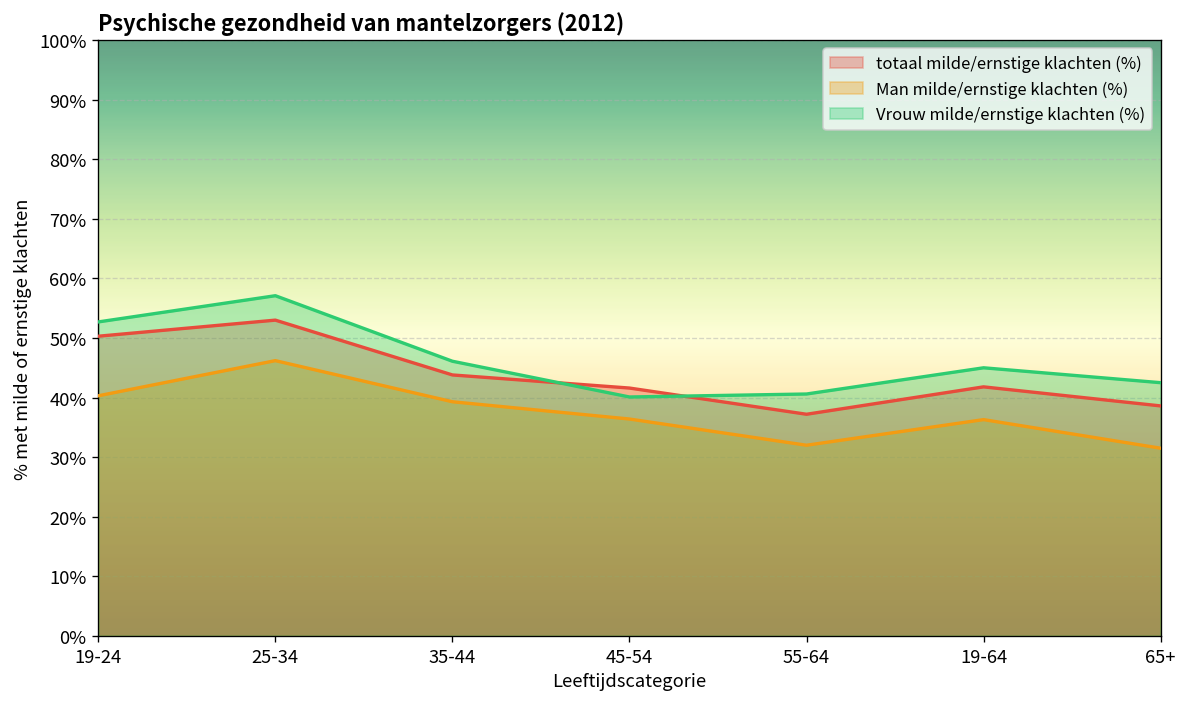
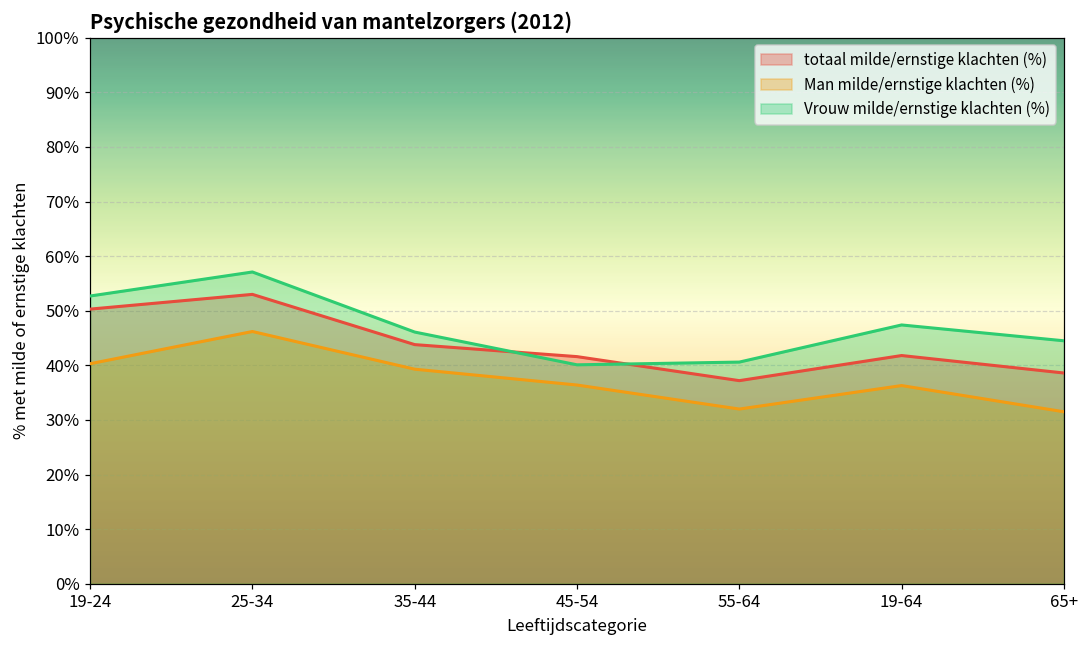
Vrouw milde/ernstige klachten (%), 19-64: 45% -> 47%
Vrouw milde/ernstige klachten (%), 65+: 43% -> 45%
